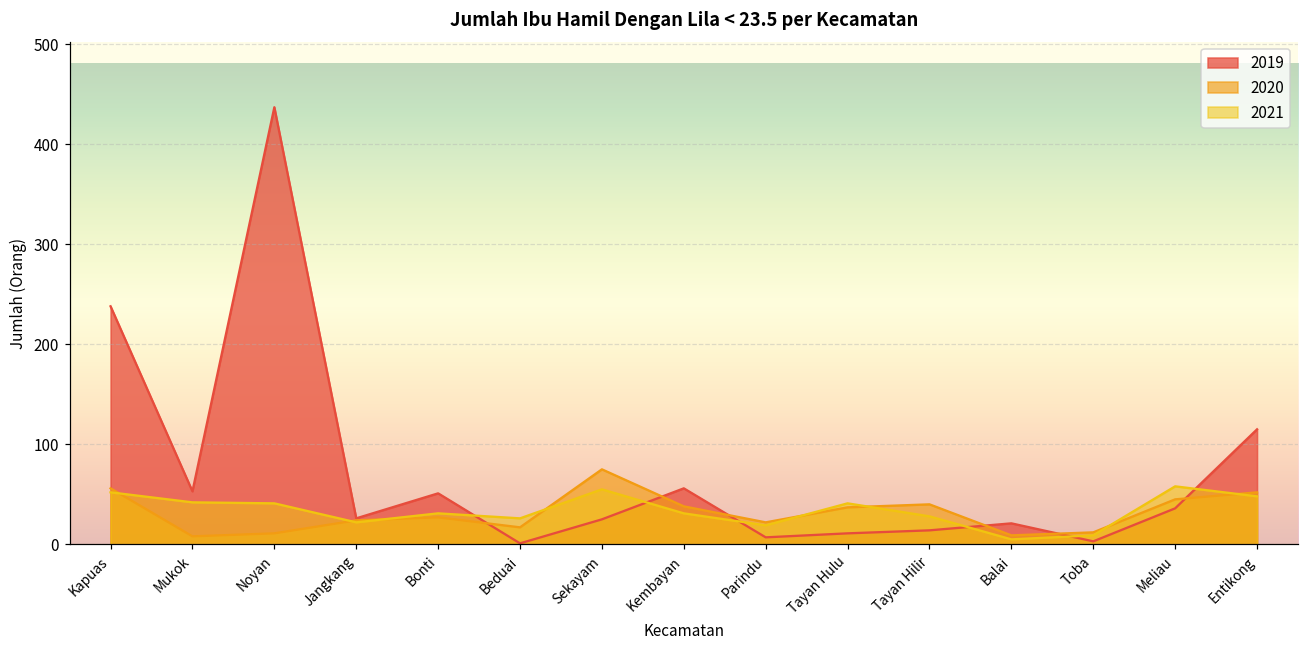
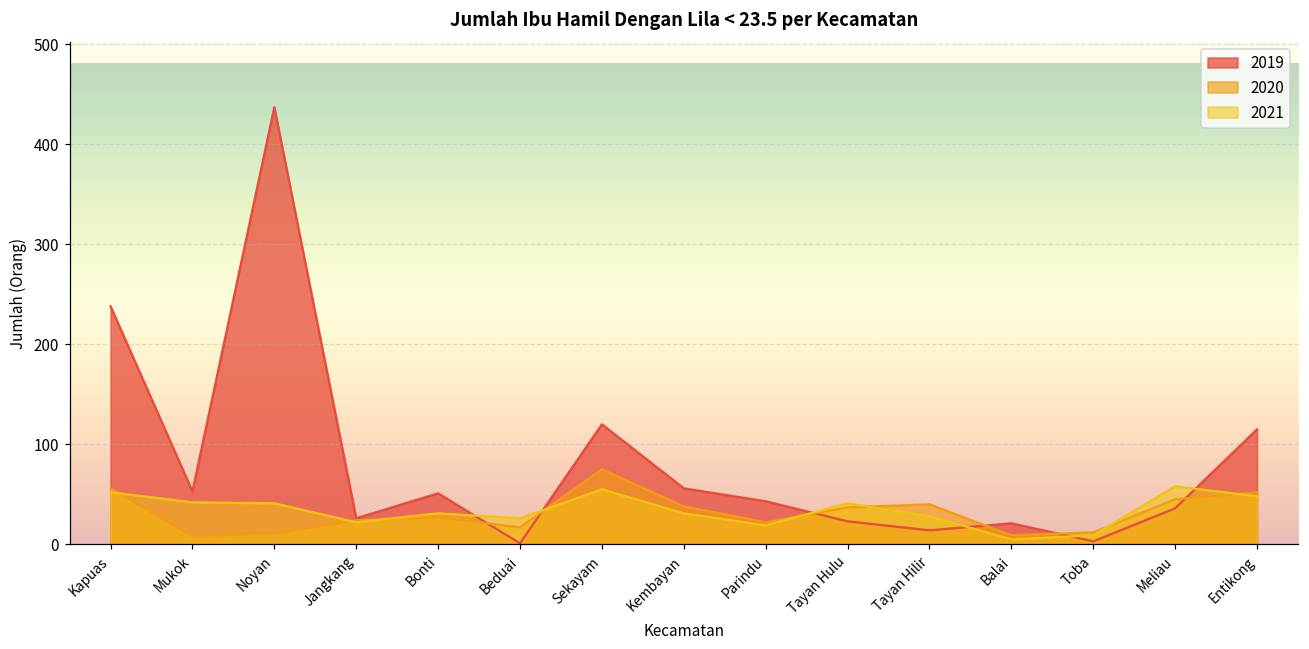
2019, Sekayam: 30 -> 120
2019, Parindu: 10 -> 40
2019, Tayan Hulu: 10 -> 20
